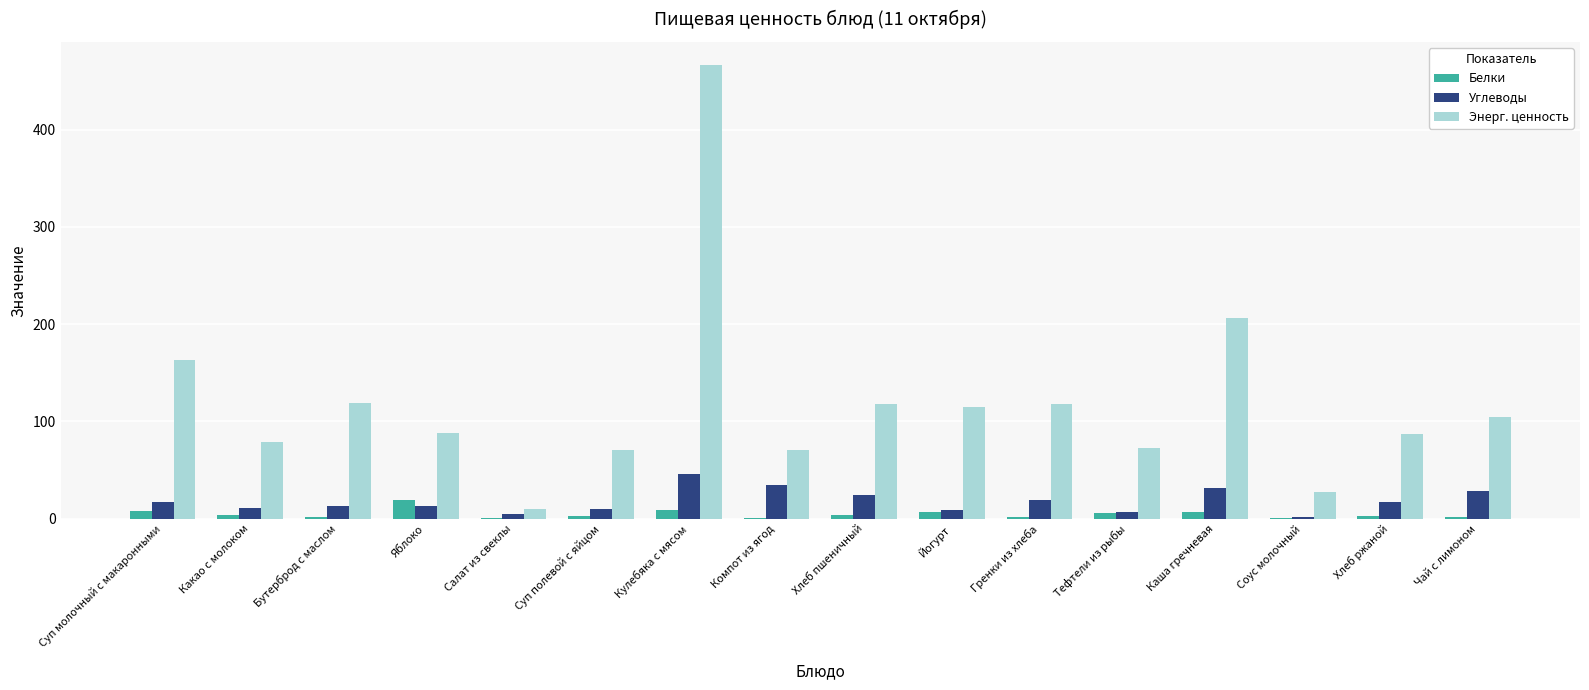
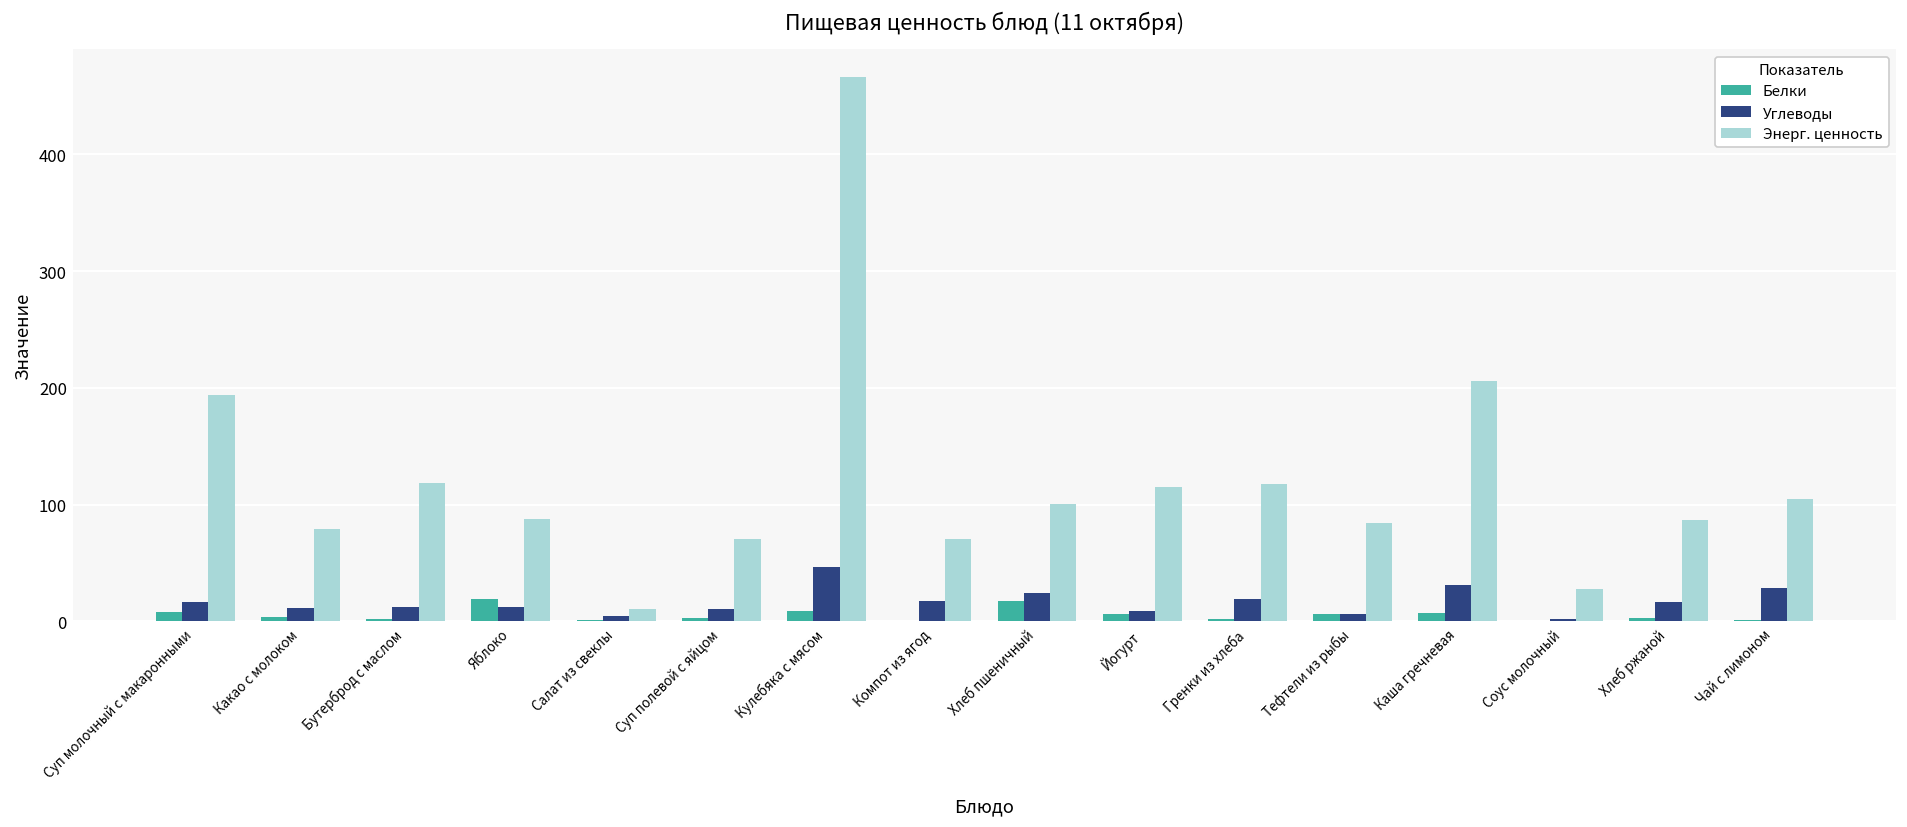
Энерг. ценность, Суп молочный с макаронными: 160 -> 190
Углеводы, Компот из ягод: 30 -> 20
Белки, Хлеб пшеничный: 0 -> 20
Энерг. ценность, Хлеб пшеничный: 120 -> 100
Энерг. ценность, Тефтели из рыбы: 70 -> 80
